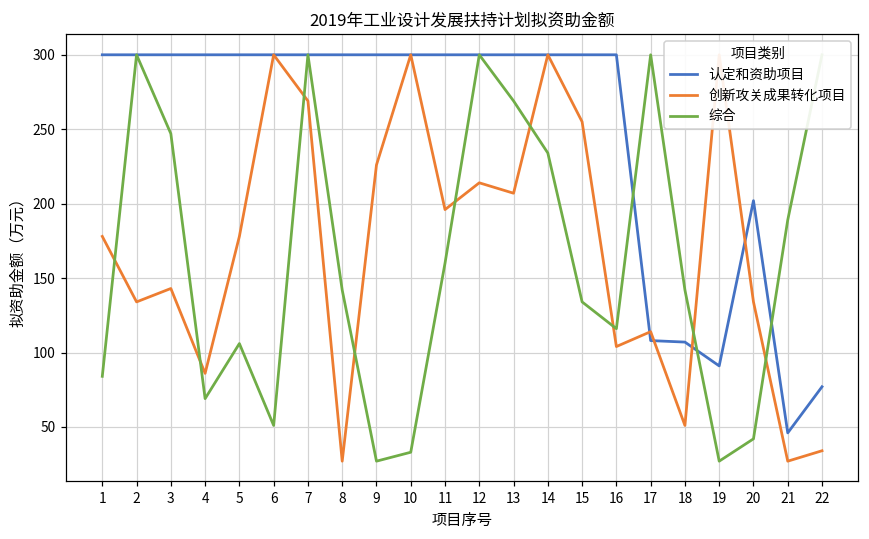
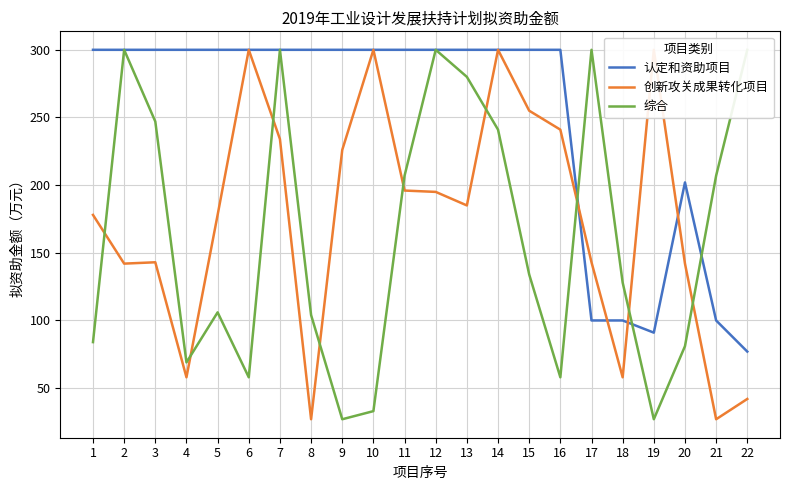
创新攻关成果转化项目, 2: 134 -> 142
创新攻关成果转化项目, 4: 86 -> 58
综合, 6: 51 -> 58
创新攻关成果转化项目, 7: 269 -> 234
综合, 8: 142 -> 104
综合, 11: 160 -> 207
创新攻关成果转化项目, 12: 214 -> 195
创新攻关成果转化项目, 13: 207 -> 185
综合, 13: 269 -> 280
综合, 14: 234 -> 241
创新攻关成果转化项目, 16: 104 -> 241
综合, 16: 116 -> 58
认定和资助项目, 17: 108 -> 100
创新攻关成果转化项目, 17: 114 -> 143
认定和资助项目, 18: 107 -> 100
创新攻关成果转化项目, 18: 51 -> 58
综合, 18: 142 -> 128
创新攻关成果转化项目, 20: 134 -> 142
综合, 20: 42 -> 81
认定和资助项目, 21: 46 -> 100
综合, 21: 189 -> 207
创新攻关成果转化项目, 22: 34 -> 42
